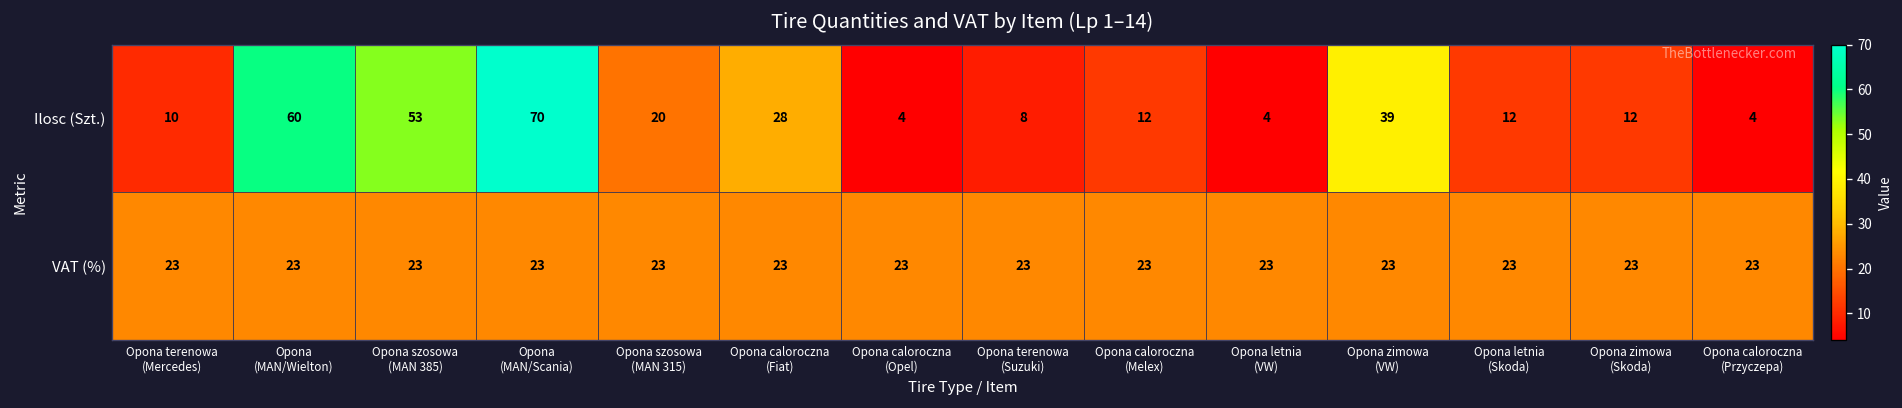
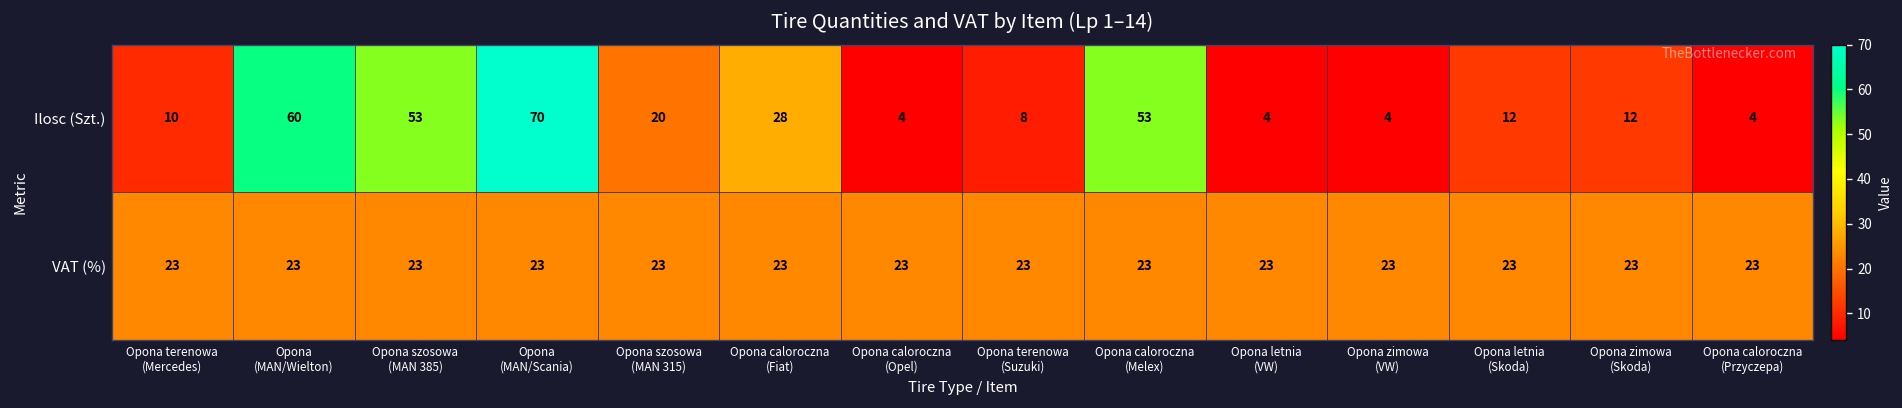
Ilosc (Szt.), Opona caloroczna (Melex): 12 -> 53
Ilosc (Szt.), Opona zimowa (VW): 39 -> 4
